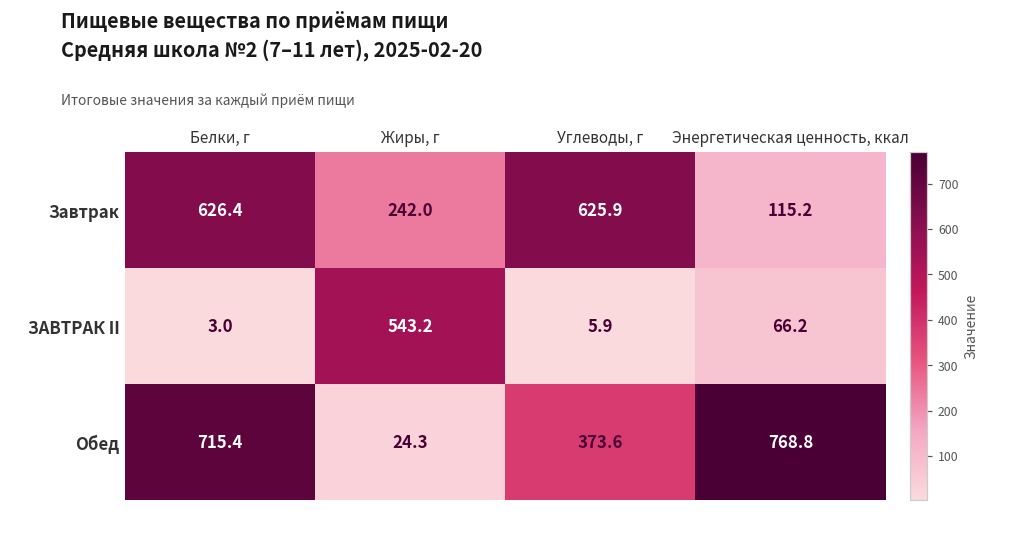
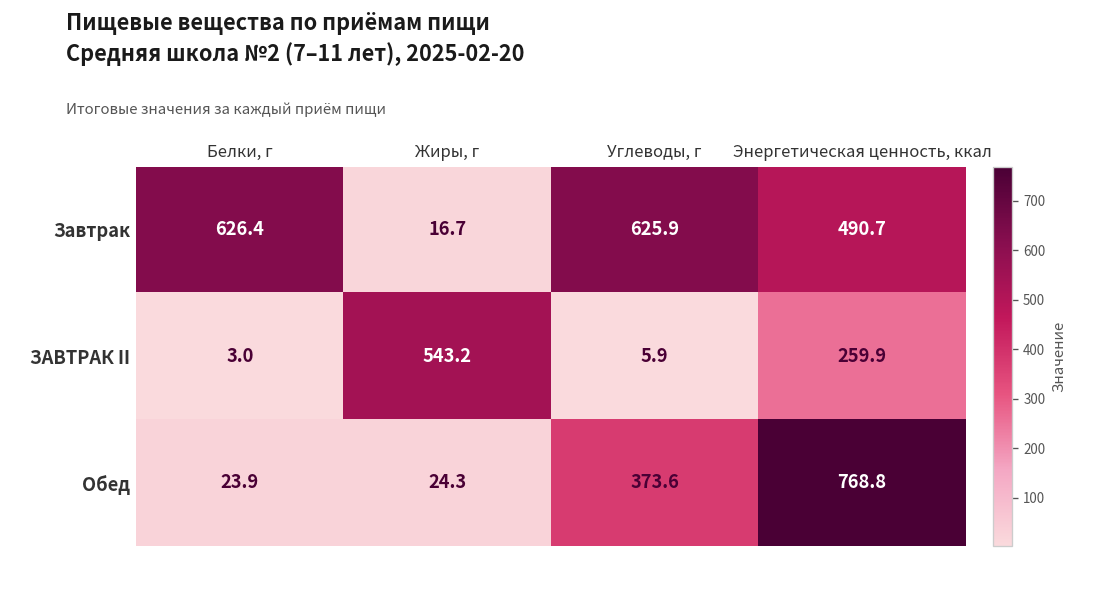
Завтрак, Жиры, г: 242.0 -> 16.7
Завтрак, Энергетическая ценность, ккал: 115.2 -> 490.7
ЗАВТРАК II, Энергетическая ценность, ккал: 66.2 -> 259.9
Обед, Белки, г: 715.4 -> 23.9
